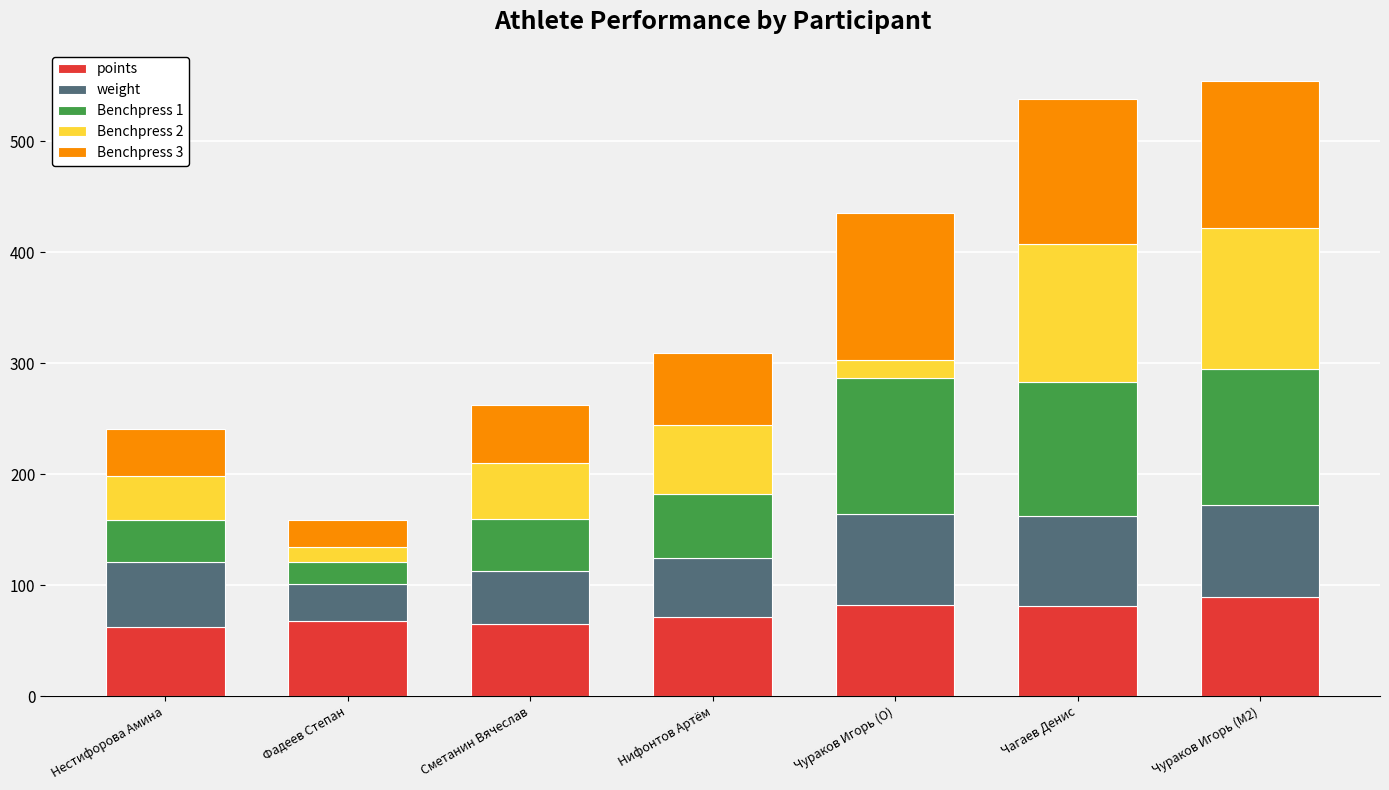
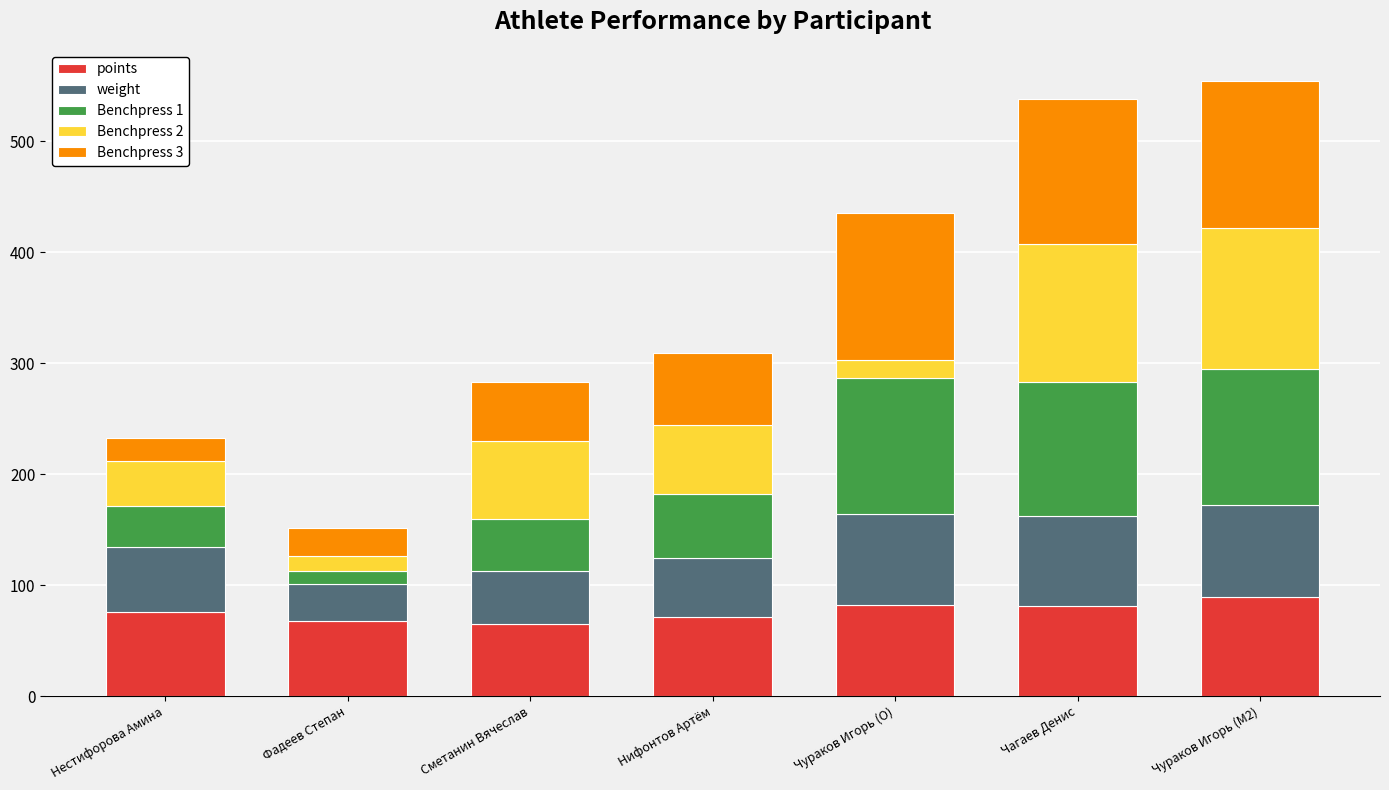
points, Нестифорова Амина: 62 -> 76
Benchpress 3, Нестифорова Амина: 43 -> 21
Benchpress 1, Фадеев Степан: 20 -> 12
Benchpress 2, Сметанин Вячеслав: 50 -> 70
